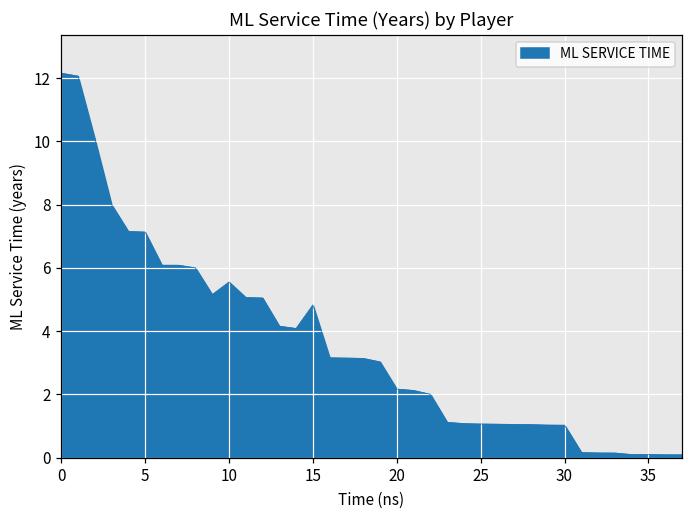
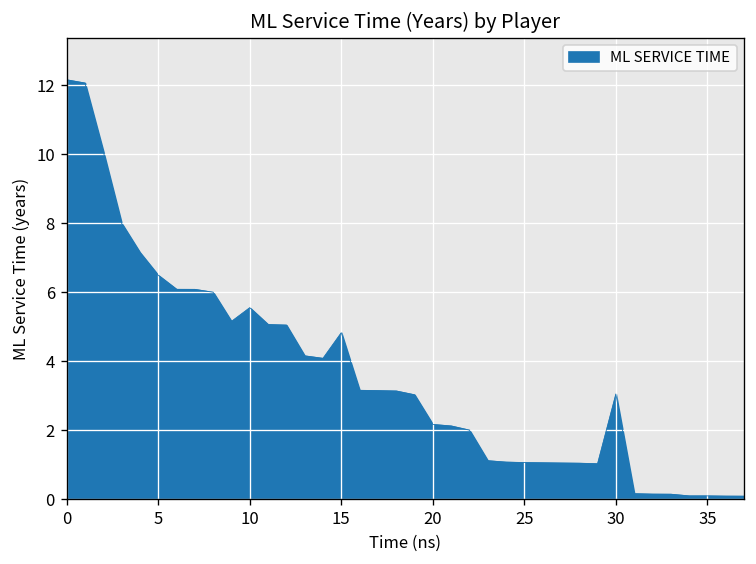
5: 7.1 -> 6.5
30: 1.0 -> 3.1
